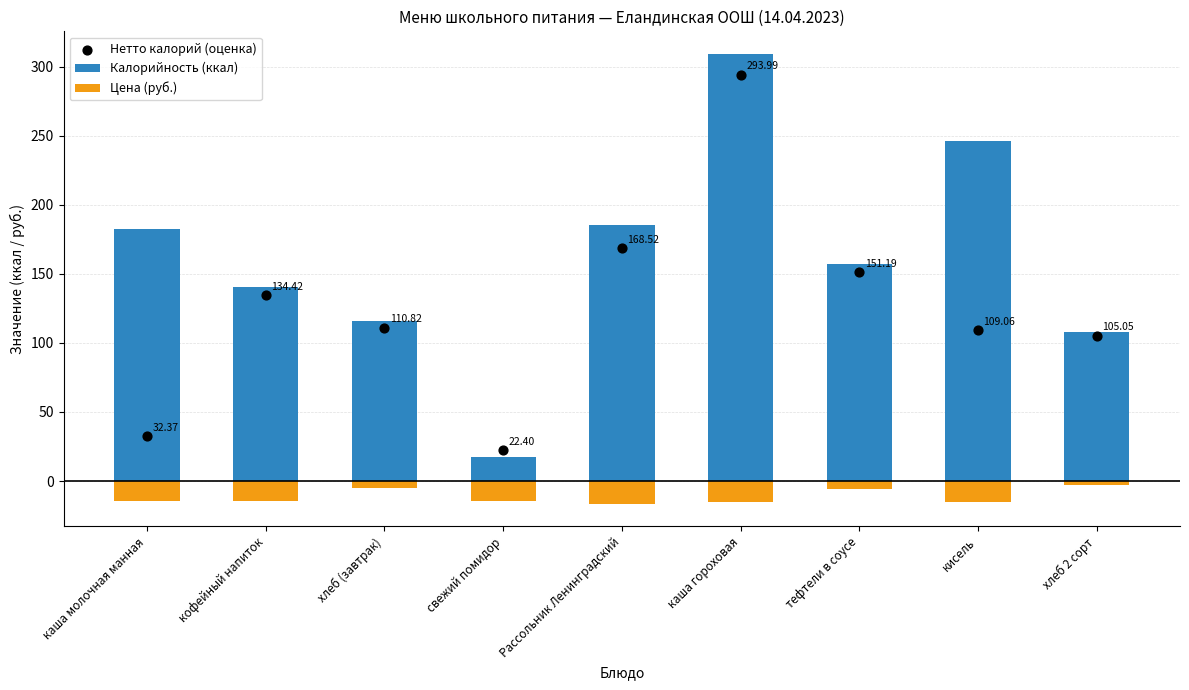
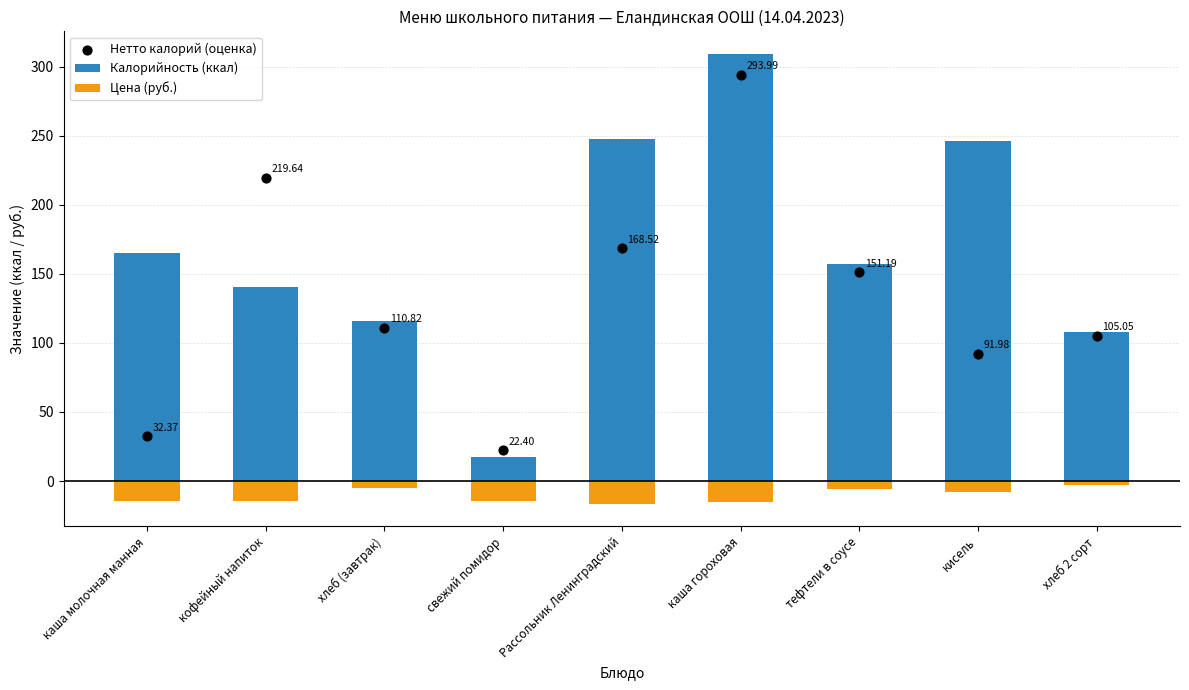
Калорийность (ккал), каша молочная манная: 183 -> 165
Нетто калорий (оценка), кофейный напиток: 134.42 -> 219.64
Калорийность (ккал), Рассольник Ленинградский: 185 -> 247
Нетто калорий (оценка), кисель: 109.06 -> 91.98
Цена (руб.), кисель: -15 -> -8
